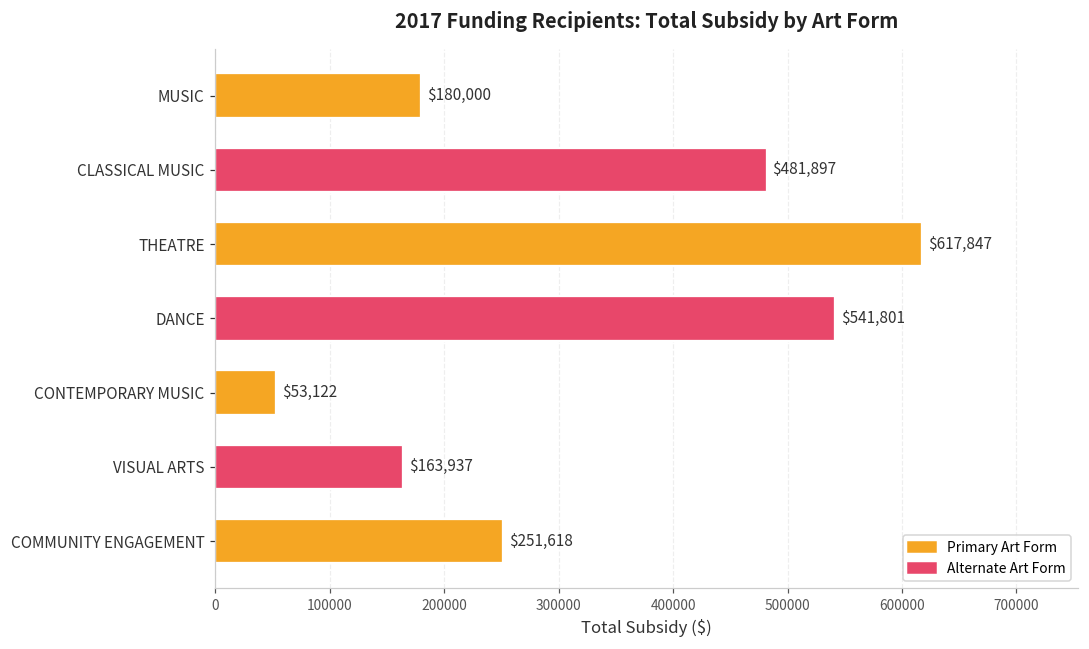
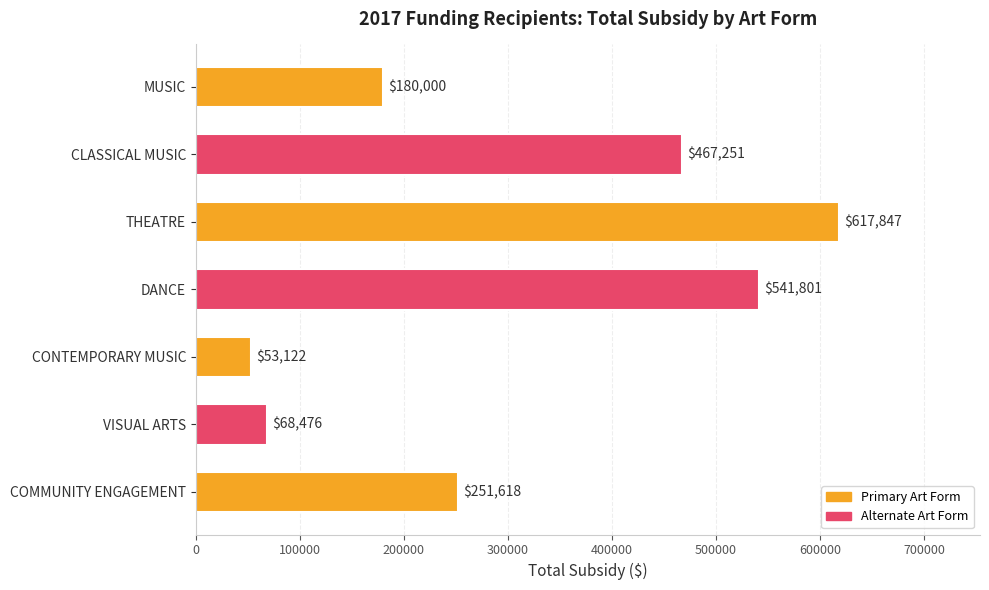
CLASSICAL MUSIC: $481,897 -> $467,251
VISUAL ARTS: $163,937 -> $68,476
